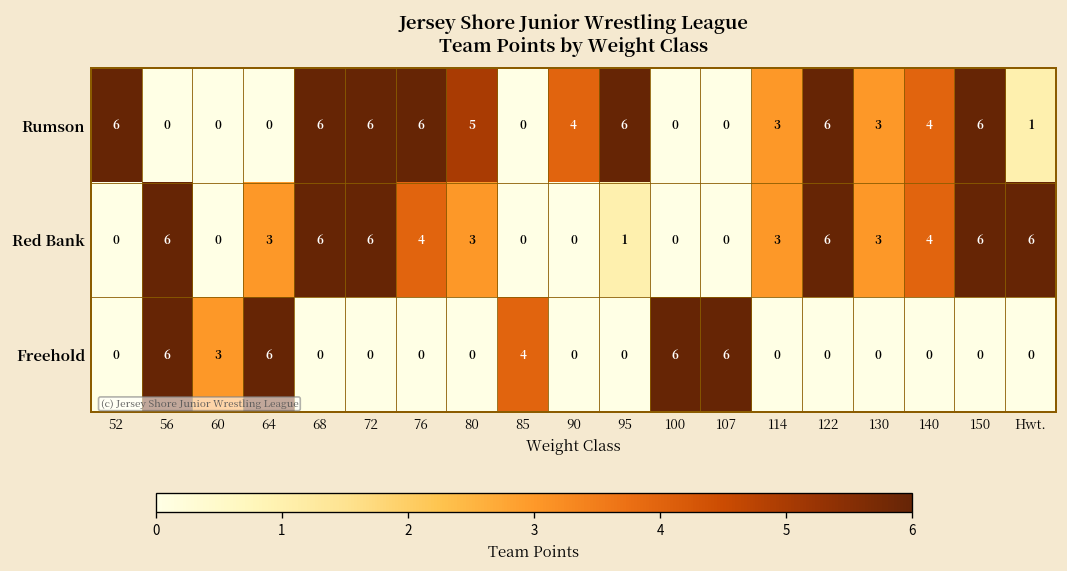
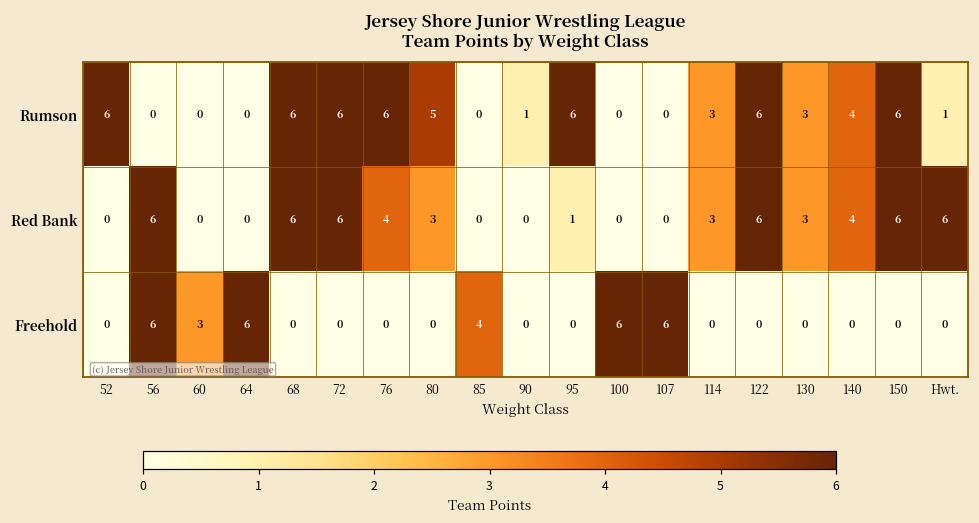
Rumson, 90: 4 -> 1
Red Bank, 64: 3 -> 0
